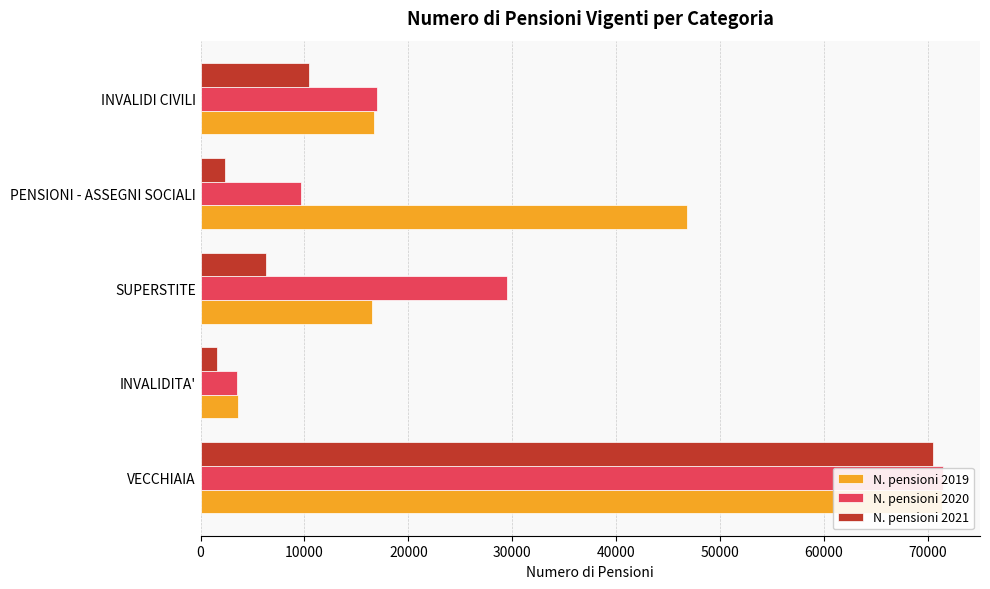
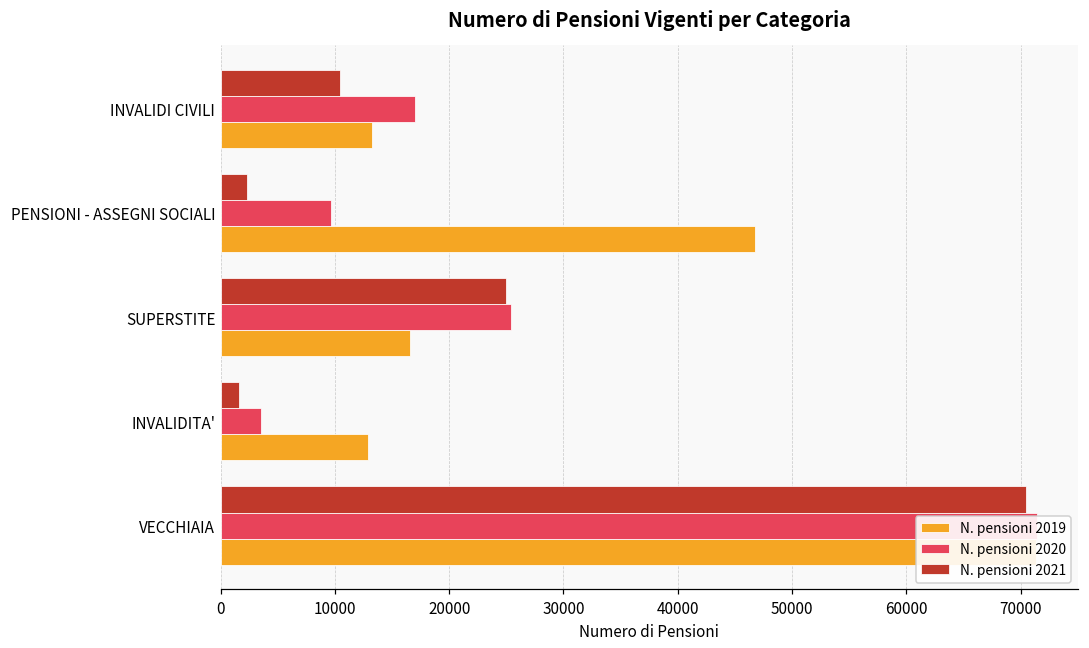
N. pensioni 2019, INVALIDI CIVILI: 16700 -> 13200
N. pensioni 2021, SUPERSTITE: 6300 -> 24900
N. pensioni 2020, SUPERSTITE: 29500 -> 25400
N. pensioni 2019, INVALIDITA': 3600 -> 12900
